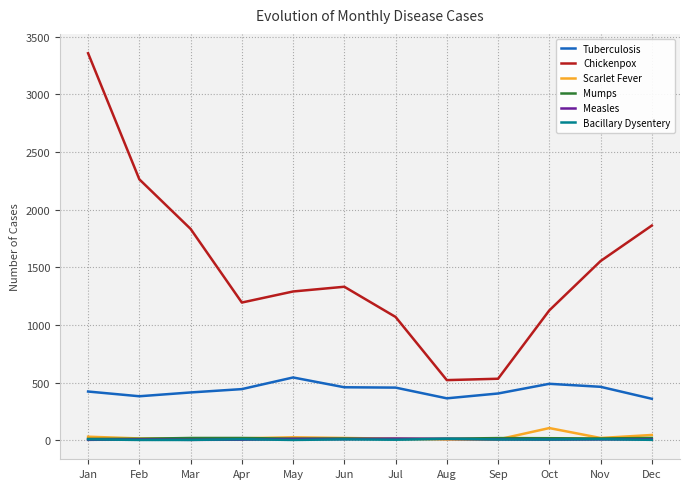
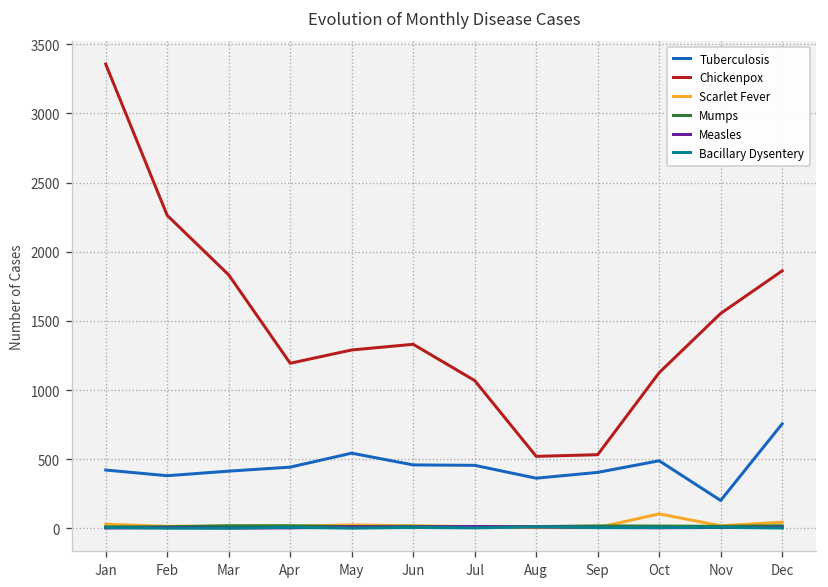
Tuberculosis, Nov: 460 -> 200
Tuberculosis, Dec: 360 -> 760
